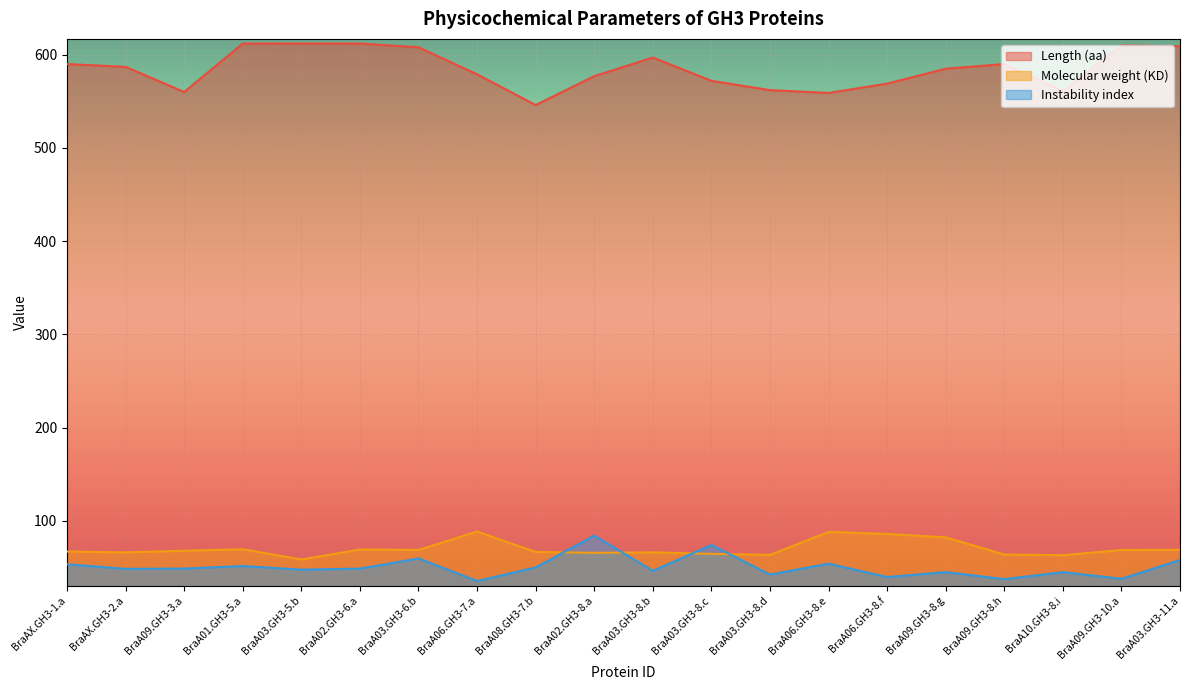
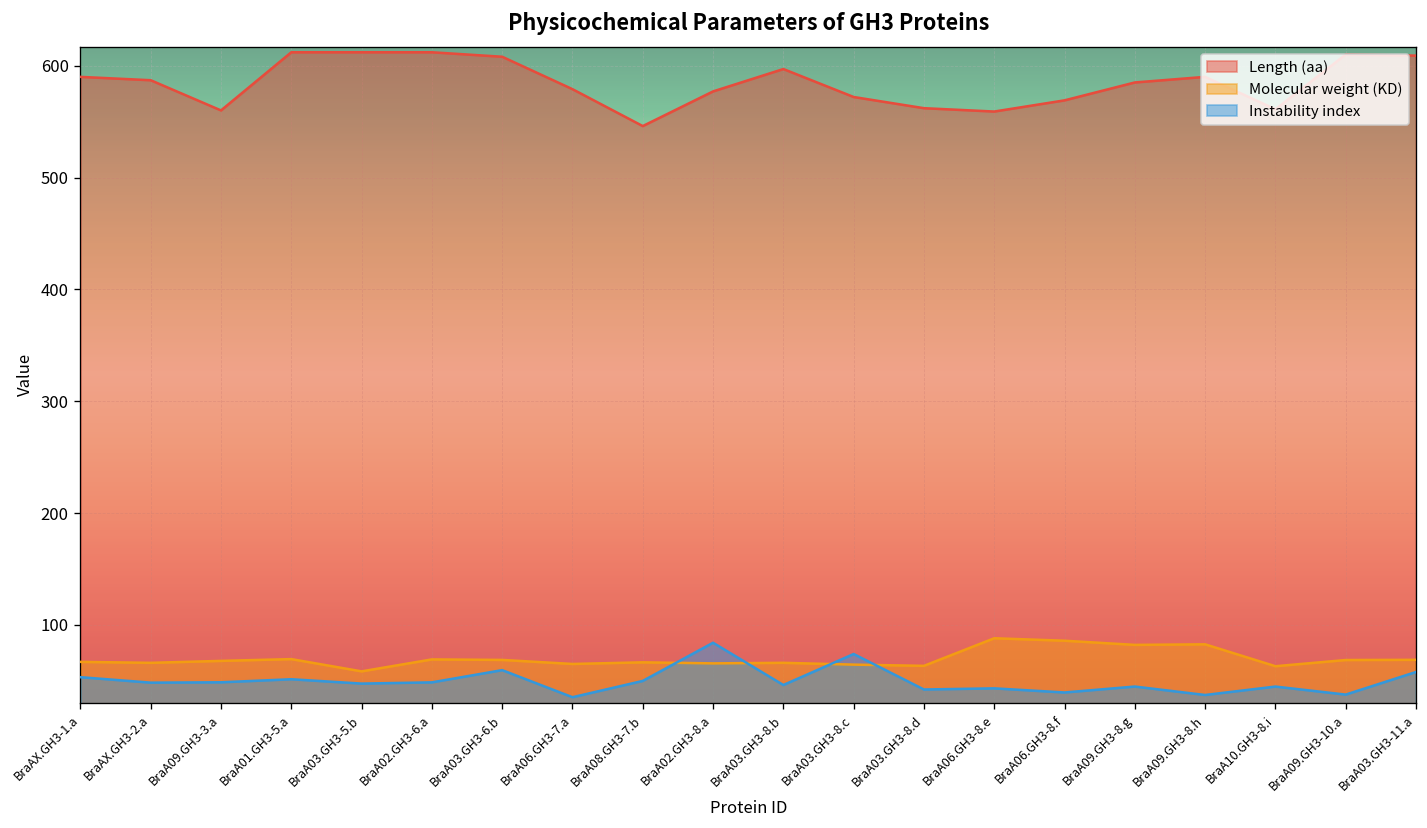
Molecular weight (KD), BraA06.GH3-7.a: 90 -> 70
Instability index, BraA06.GH3-8.e: 50 -> 40
Molecular weight (KD), BraA09.GH3-8.h: 60 -> 80
